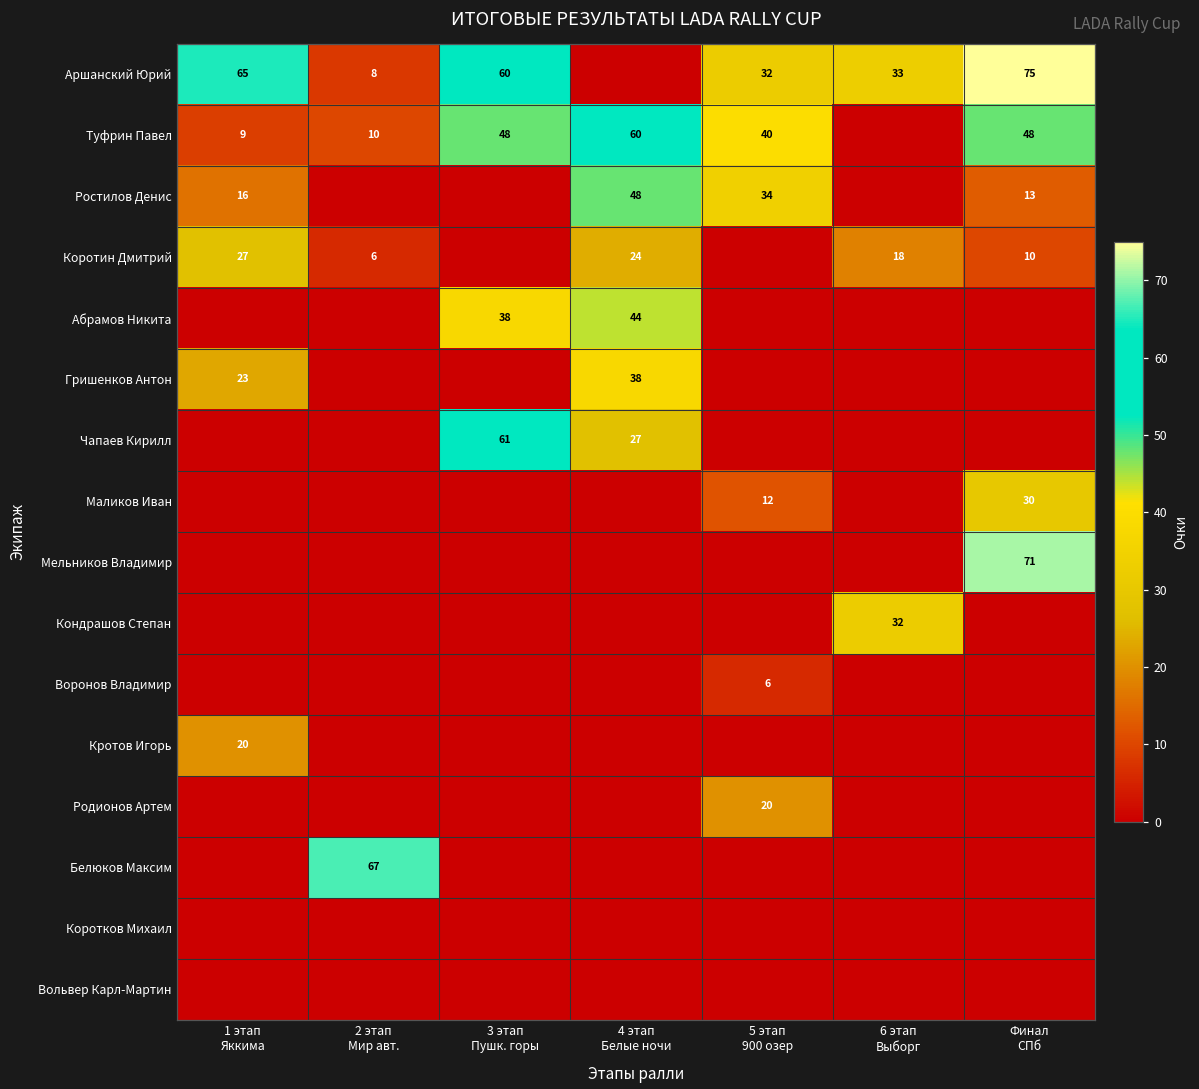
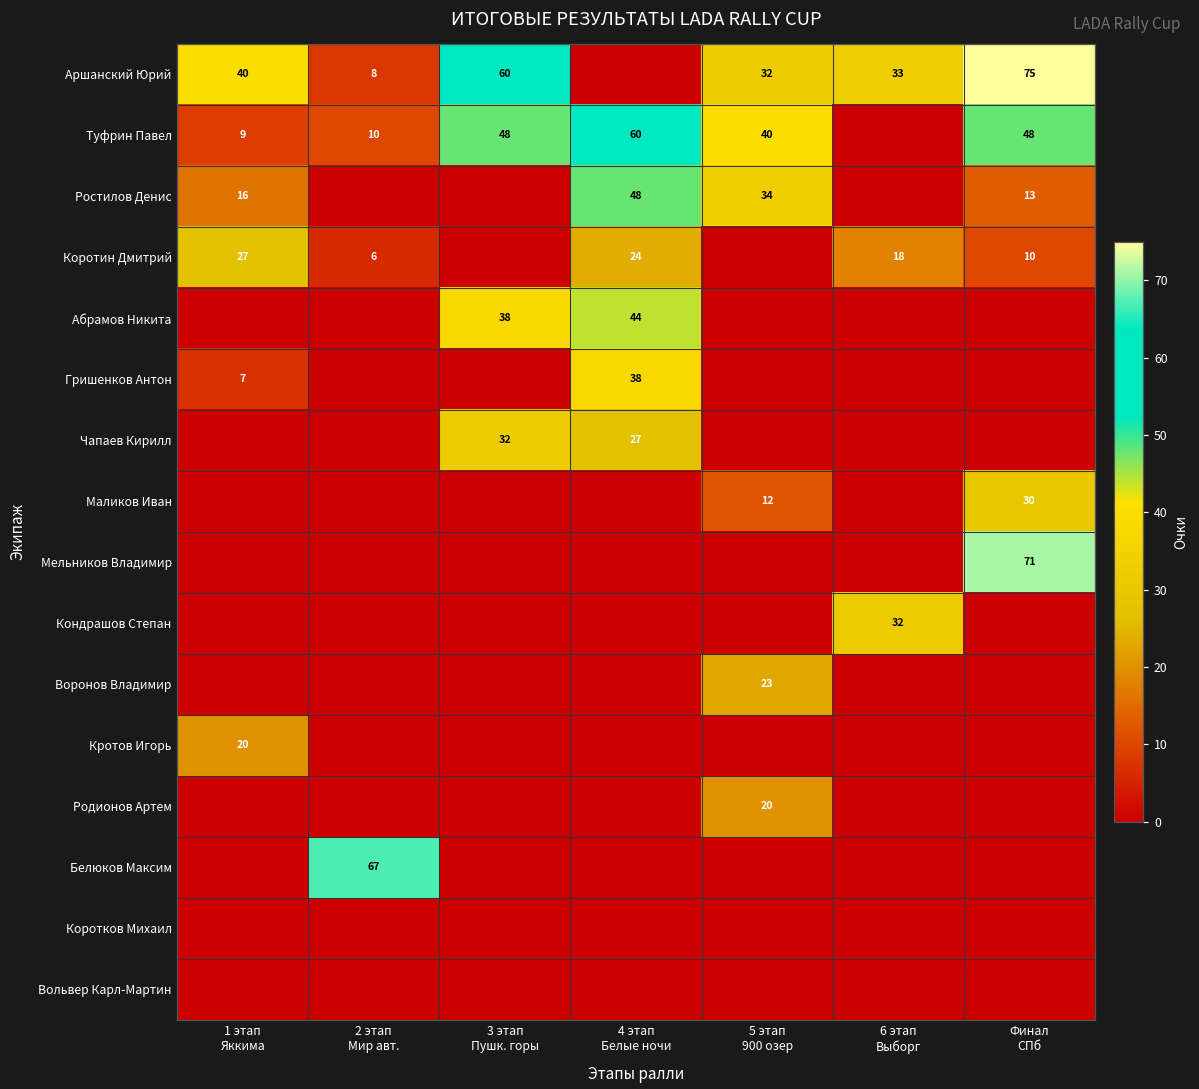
Аршанский Юрий, 1 этап Яккима: 65 -> 40
Гришенков Антон, 1 этап Яккима: 23 -> 7
Чапаев Кирилл, 3 этап Пушк. горы: 61 -> 32
Воронов Владимир, 5 этап 900 озер: 6 -> 23
